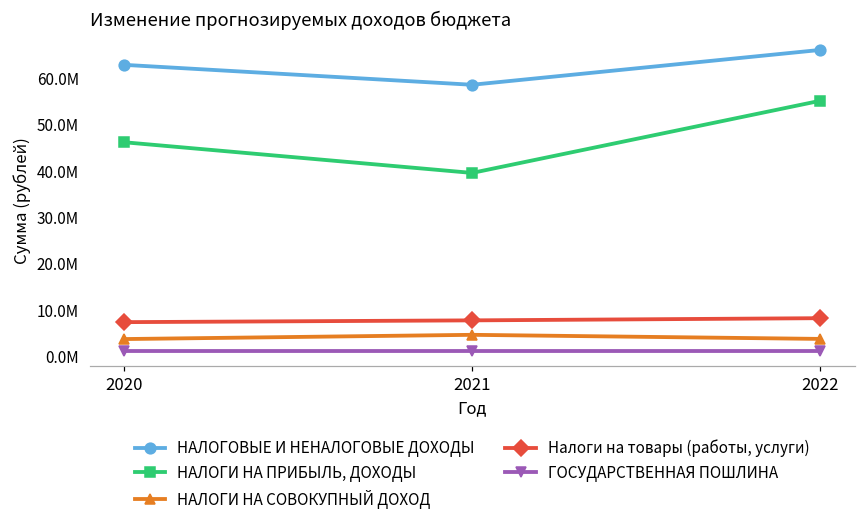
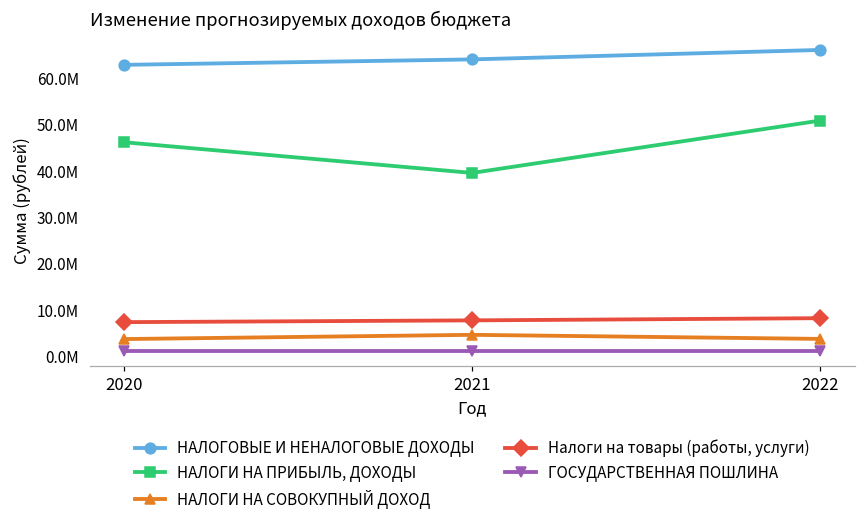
НАЛОГОВЫЕ И НЕНАЛОГОВЫЕ ДОХОДЫ, 2021: 59000000 -> 64000000
НАЛОГИ НА ПРИБЫЛЬ, ДОХОДЫ, 2022: 55000000 -> 51000000
